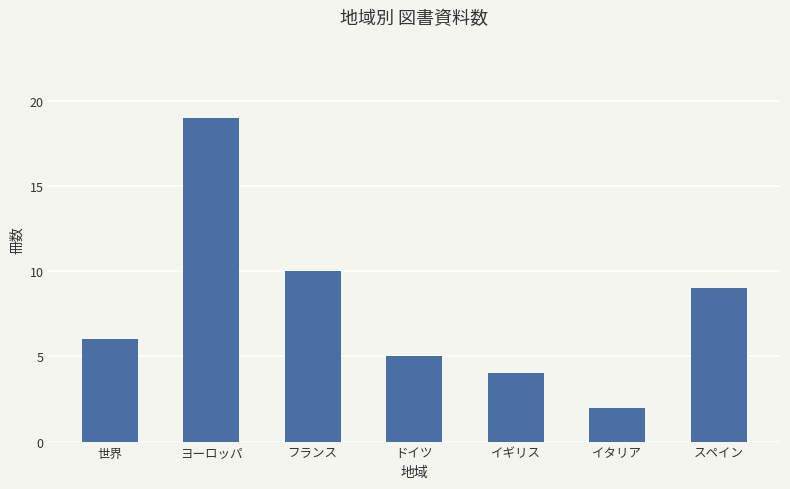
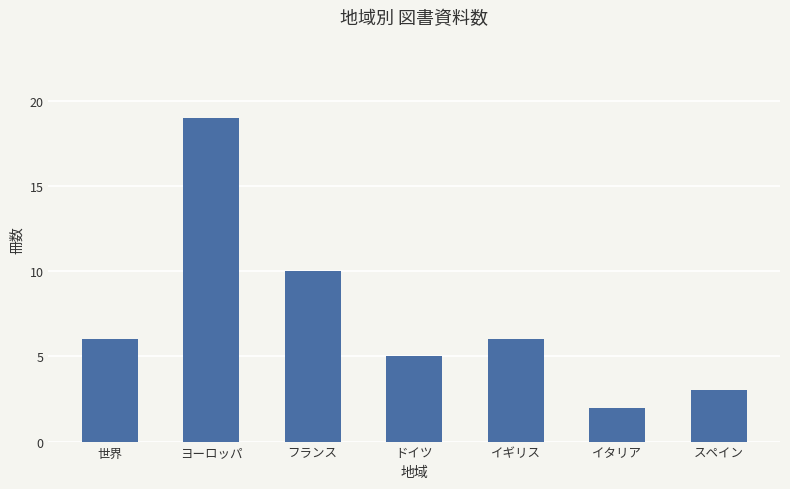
イギリス: 4 -> 6
スペイン: 9 -> 3
